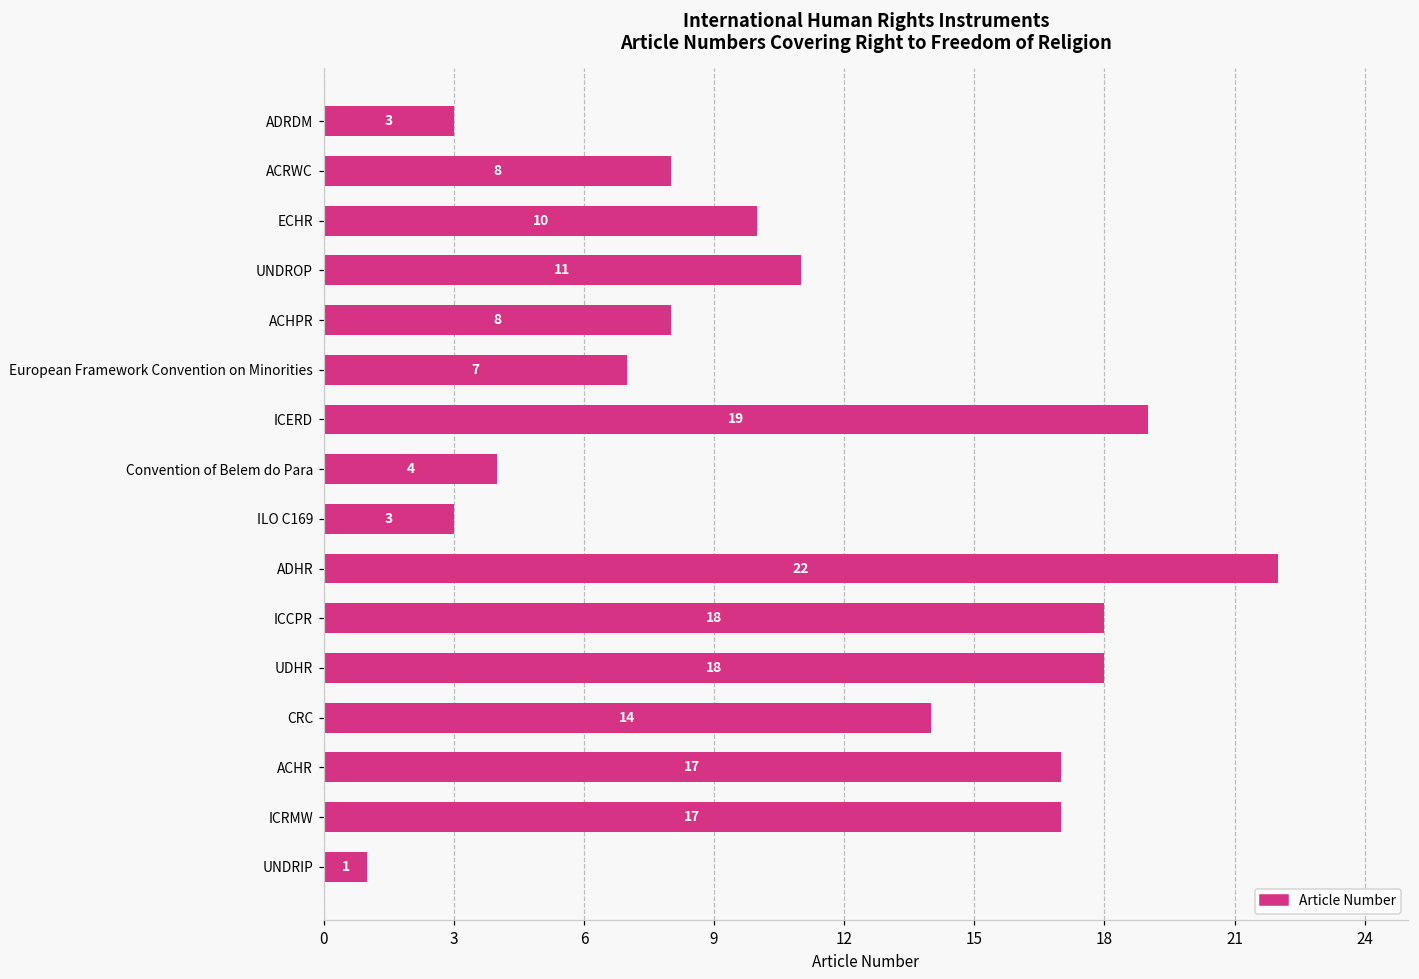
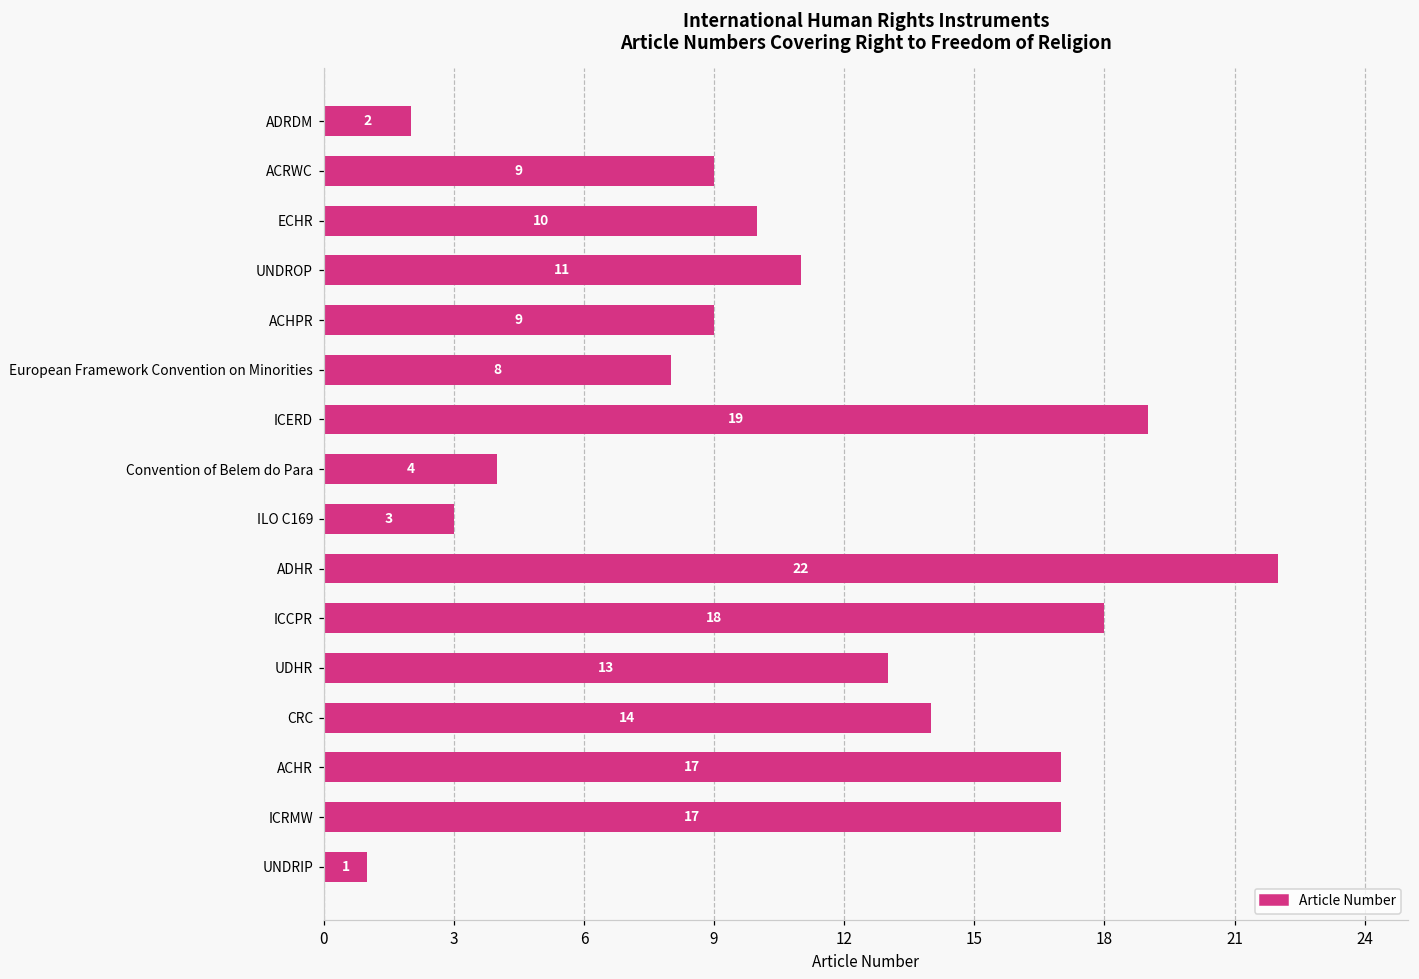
ADRDM: 3 -> 2
ACRWC: 8 -> 9
ACHPR: 8 -> 9
European Framework Convention on Minorities: 7 -> 8
UDHR: 18 -> 13
